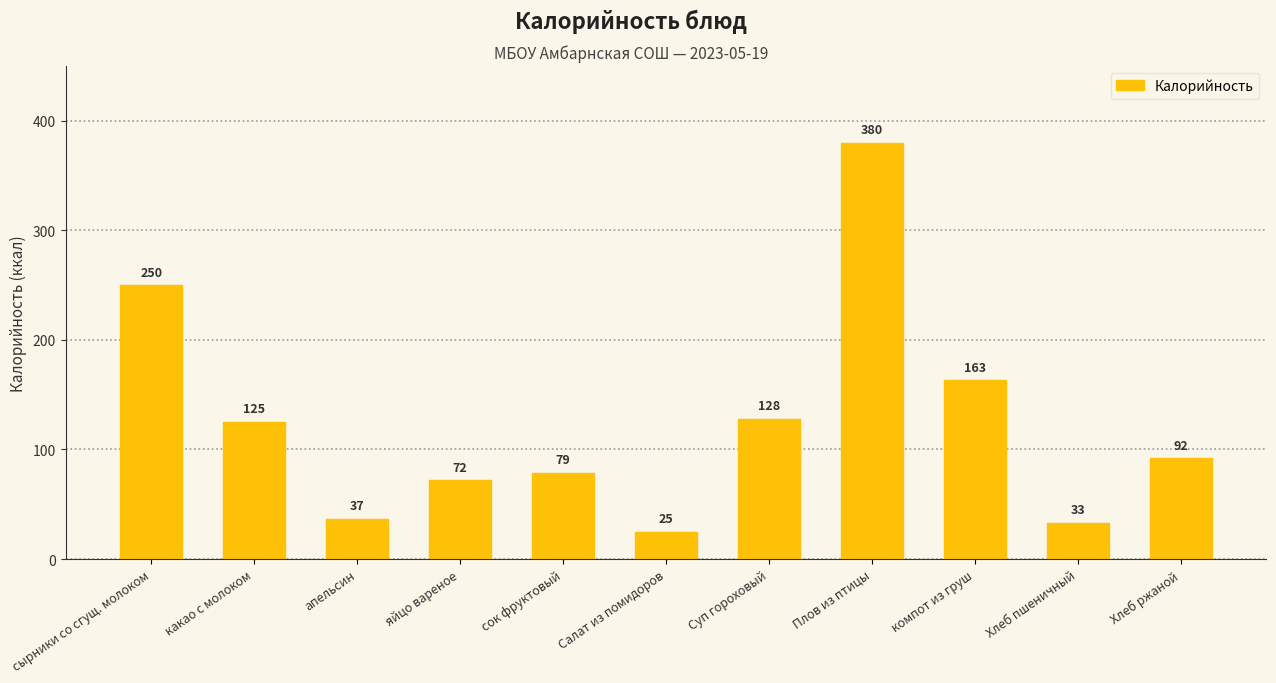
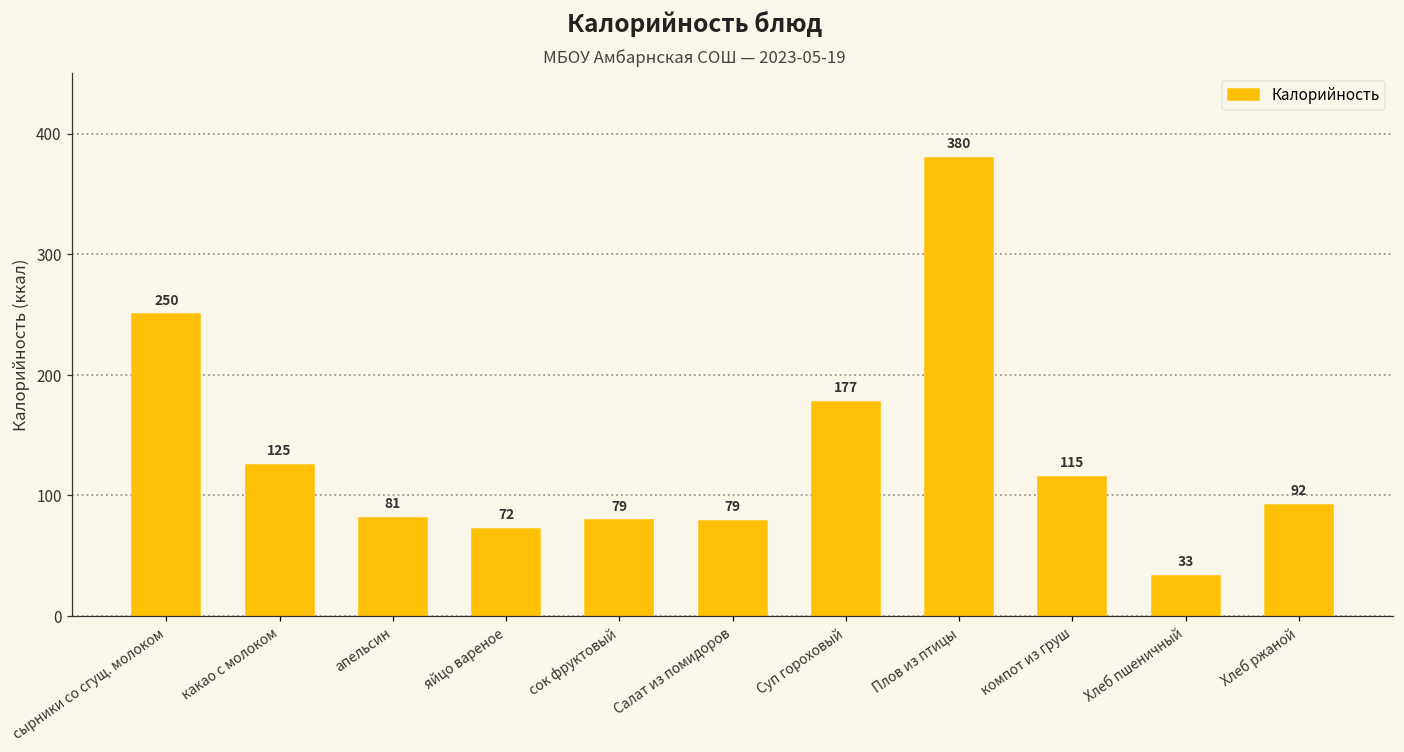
апельсин: 37 -> 81
Салат из помидоров: 25 -> 79
Суп гороховый: 128 -> 177
компот из груш: 163 -> 115
